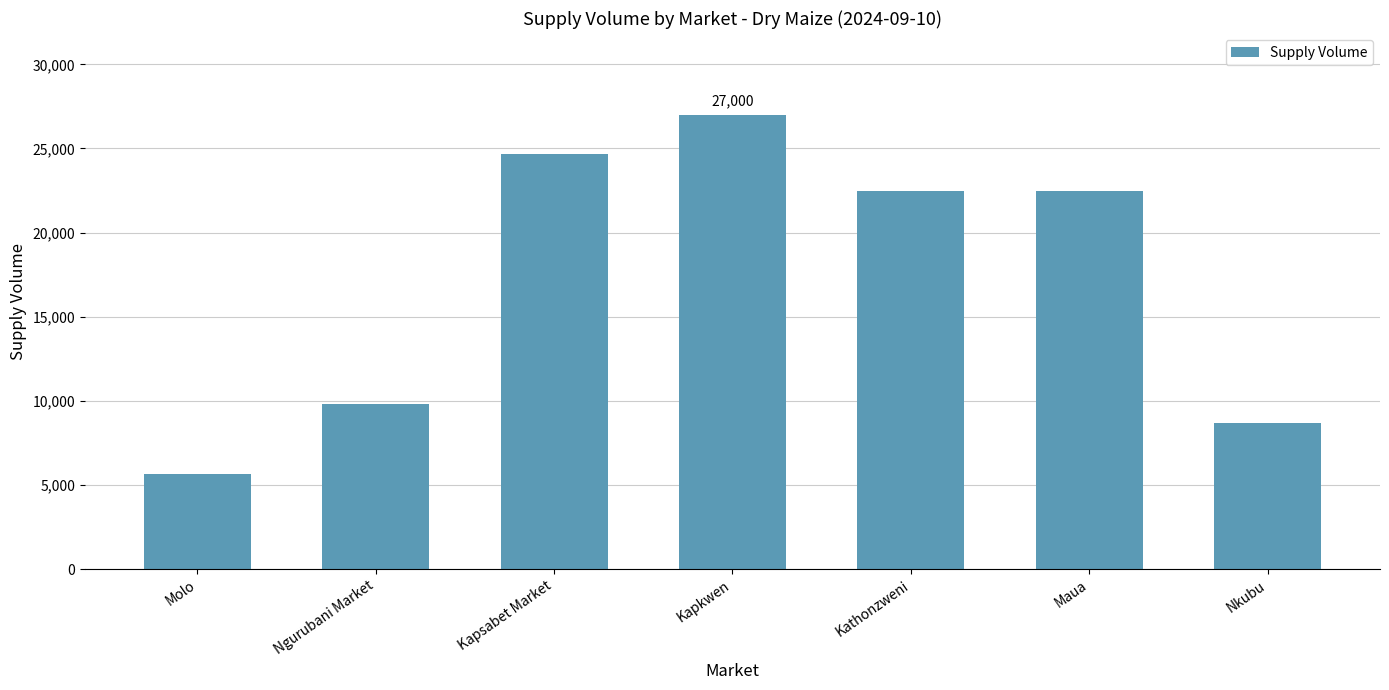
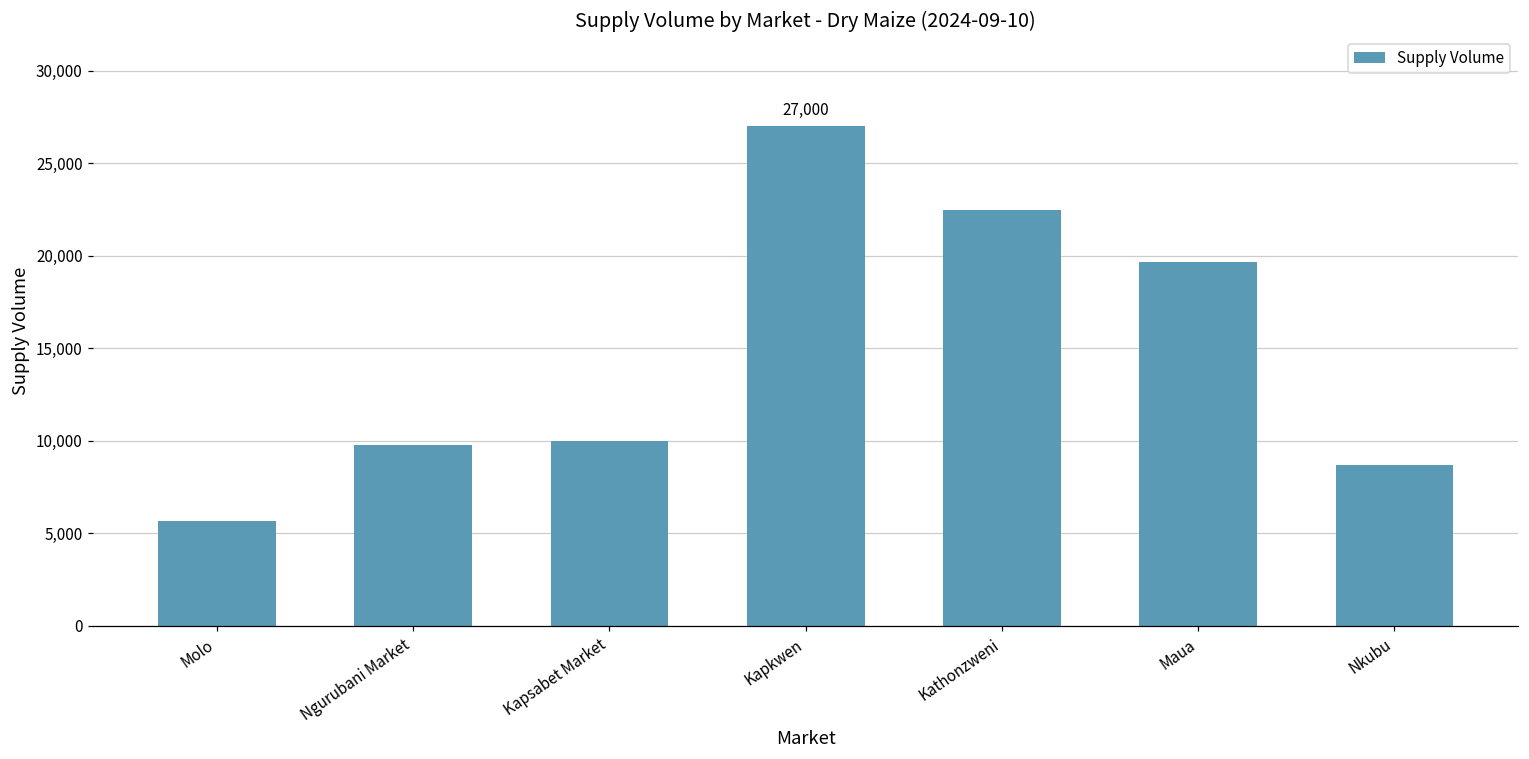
Kapsabet Market: 24,700 -> 10,000
Maua: 22,500 -> 19,700
